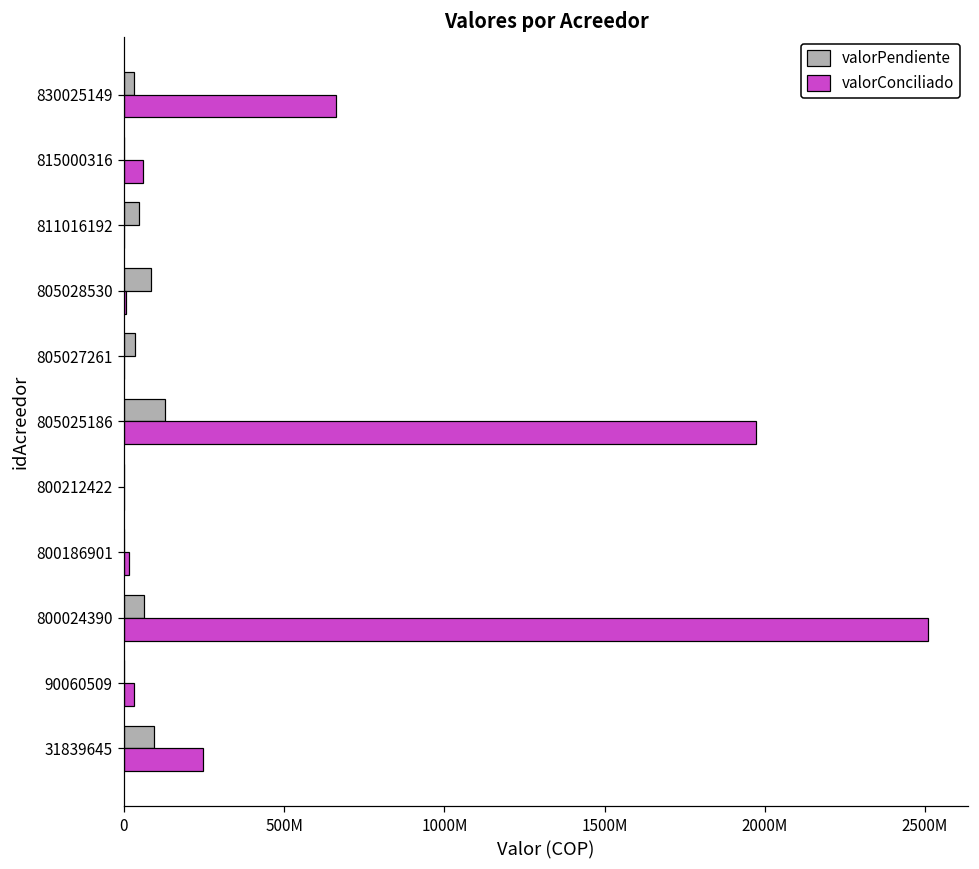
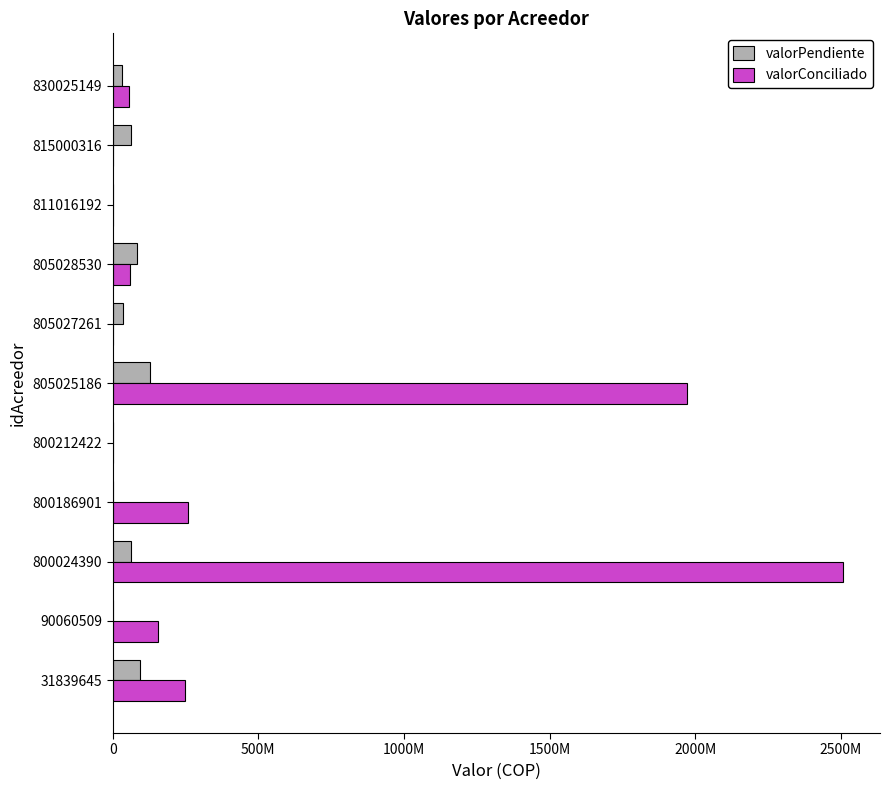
valorConciliado, 830025149: 660000000 -> 50000000
valorPendiente, 815000316: 0 -> 60000000
valorConciliado, 815000316: 60000000 -> 0
valorPendiente, 811016192: 50000000 -> 0
valorConciliado, 805028530: 10000000 -> 60000000
valorConciliado, 800186901: 20000000 -> 260000000
valorConciliado, 90060509: 30000000 -> 150000000
